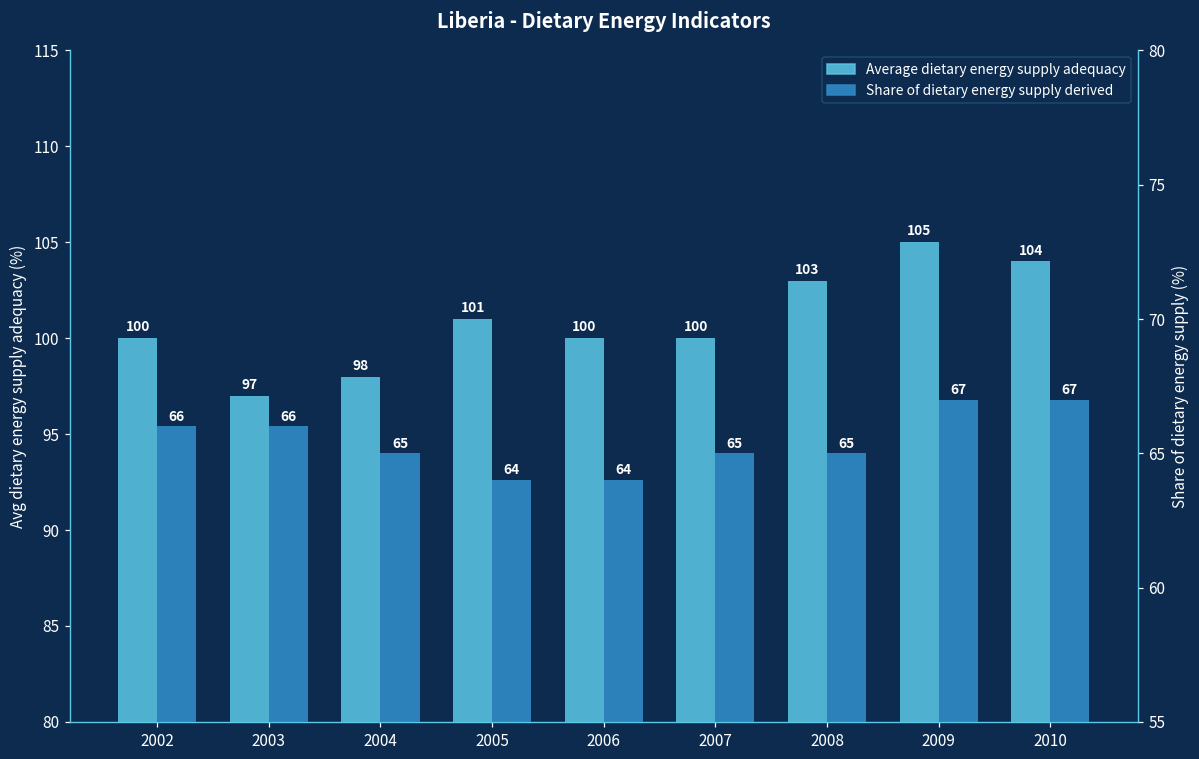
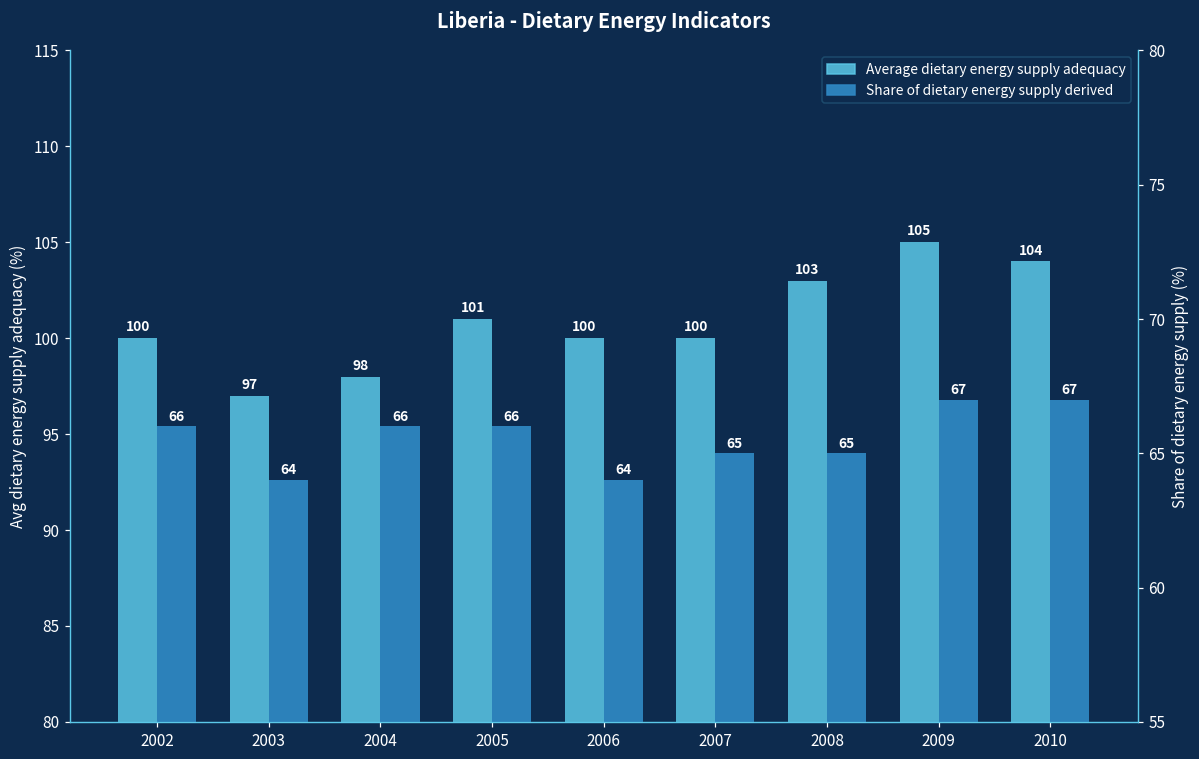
Share of dietary energy supply derived, 2003: 66 -> 64
Share of dietary energy supply derived, 2004: 65 -> 66
Share of dietary energy supply derived, 2005: 64 -> 66
